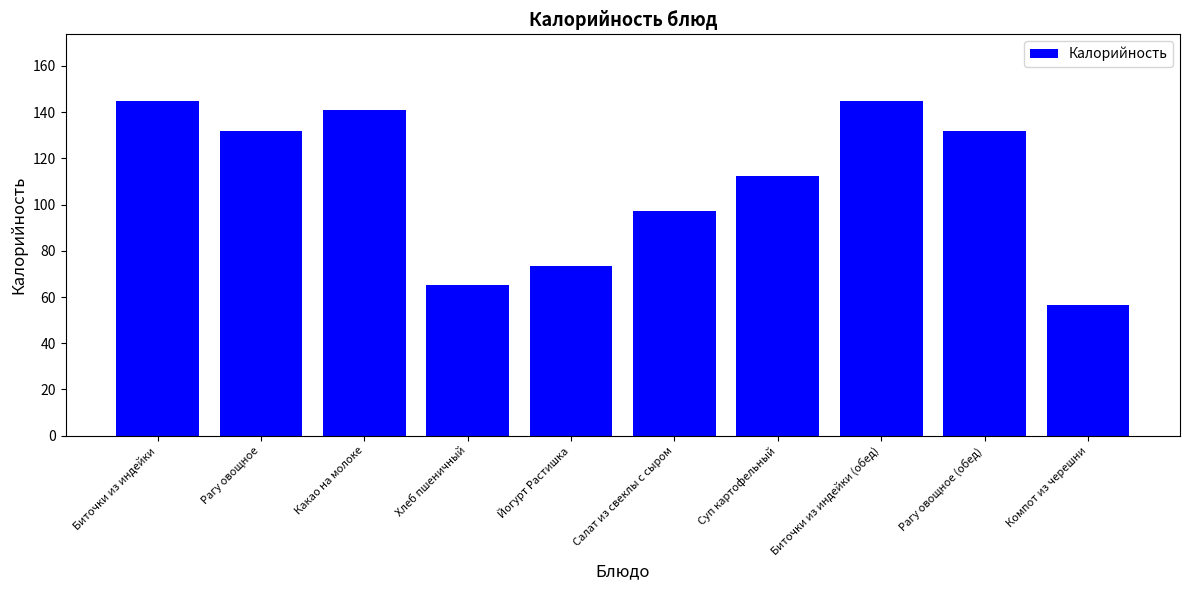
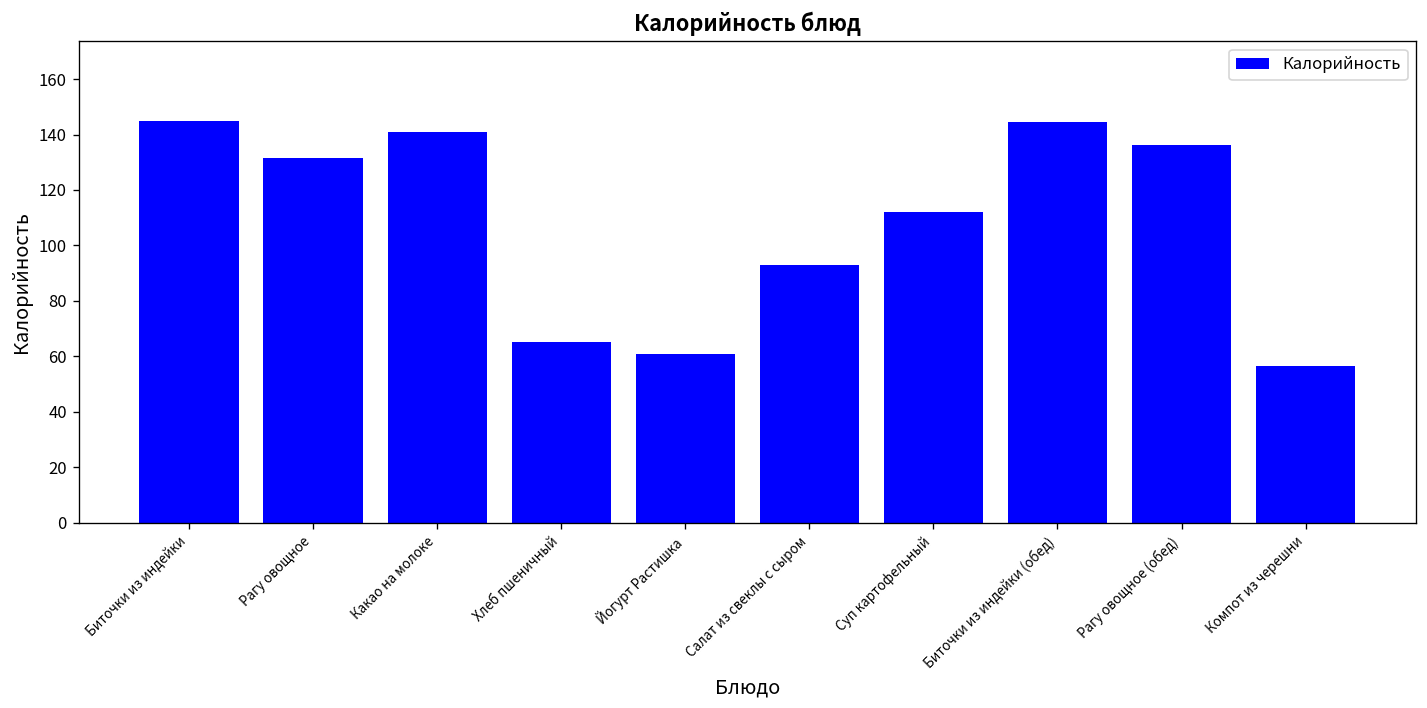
Йогурт Растишка: 73 -> 61
Салат из свеклы с сыром: 97 -> 93
Рагу овощное (обед): 132 -> 136
